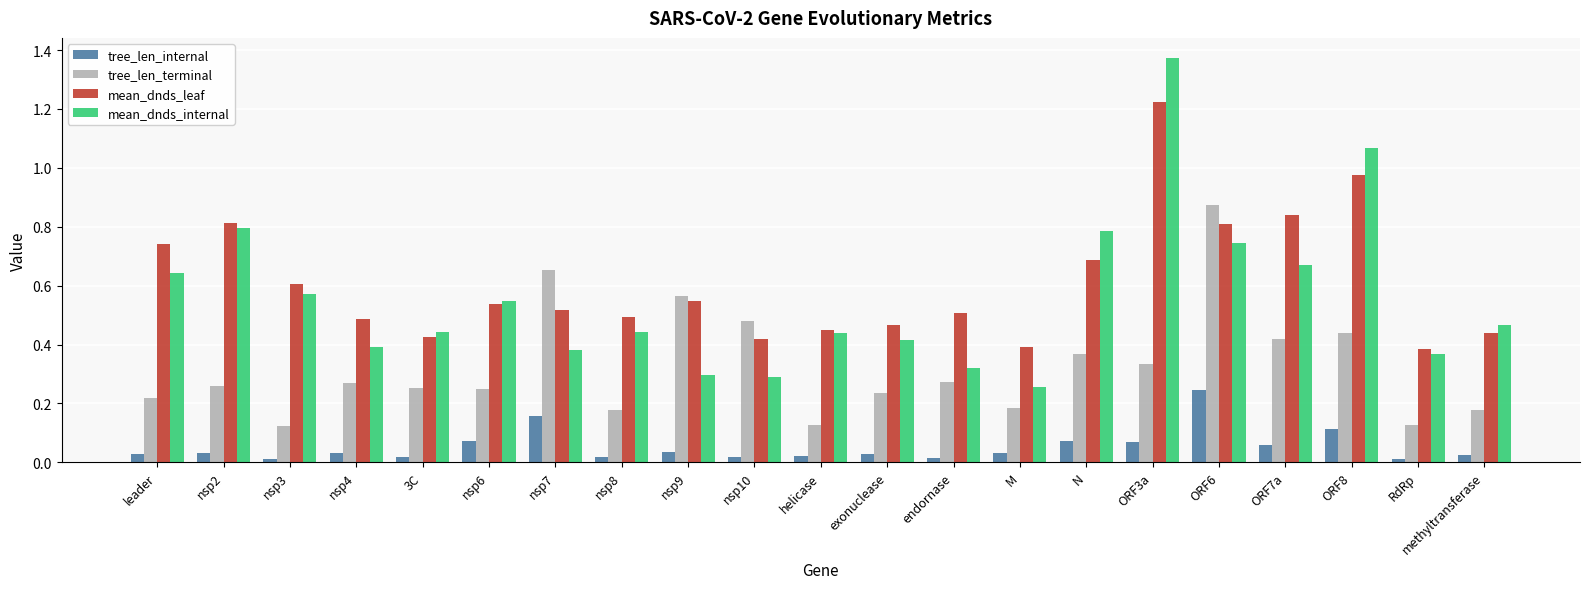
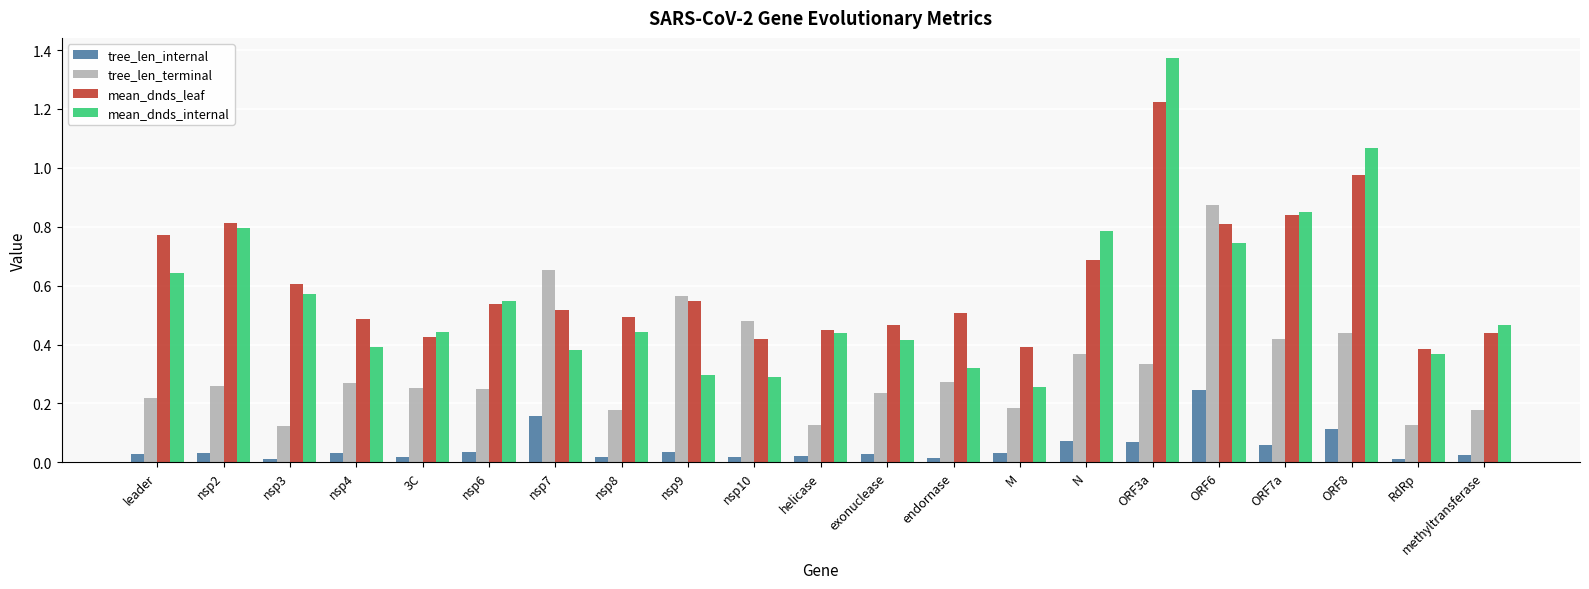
mean_dnds_leaf, leader: 0.74 -> 0.77
tree_len_internal, nsp6: 0.07 -> 0.04
mean_dnds_internal, ORF7a: 0.67 -> 0.85
